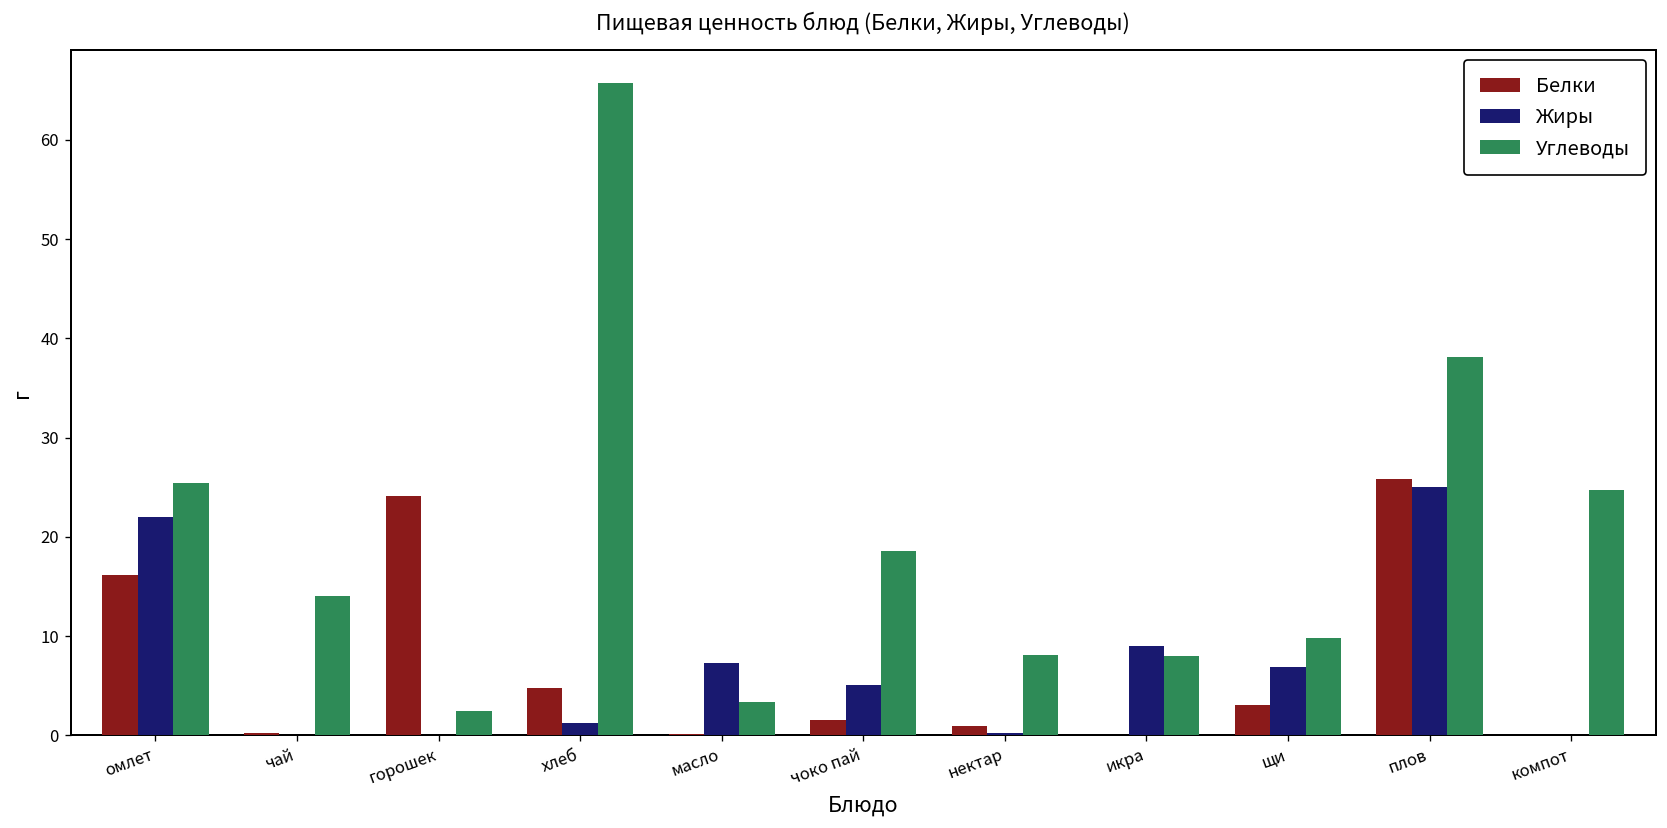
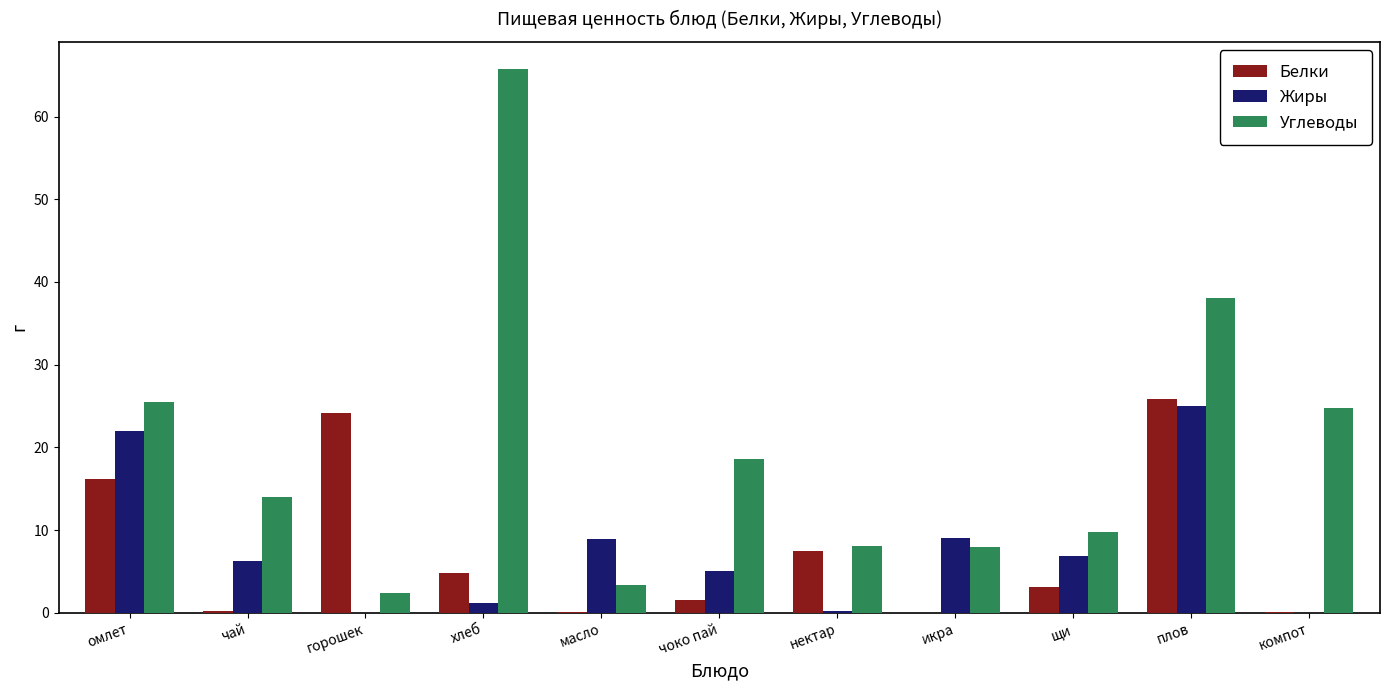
Жиры, чай: 0 -> 6
Жиры, масло: 7 -> 9
Белки, нектар: 1 -> 8
